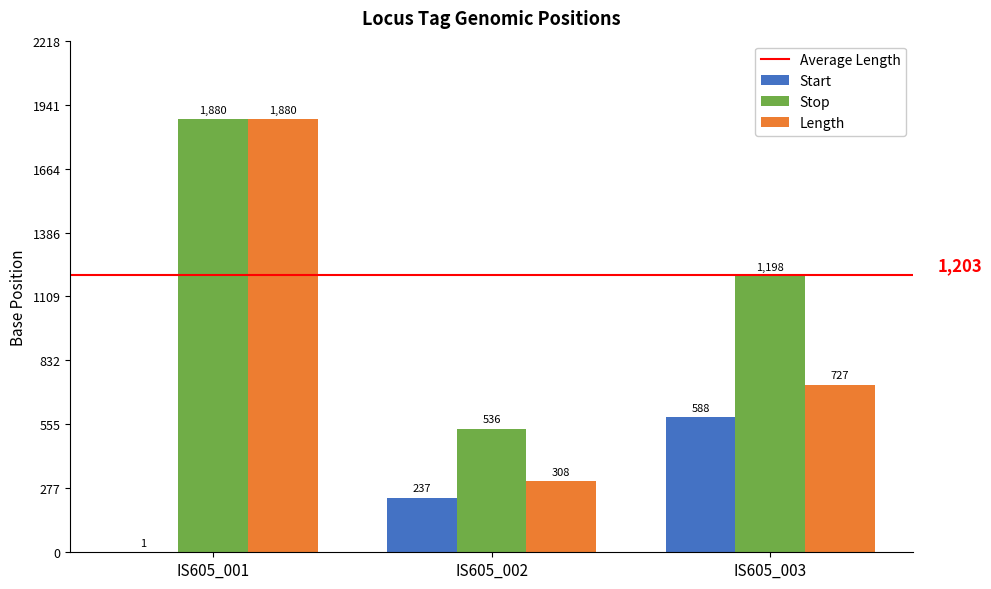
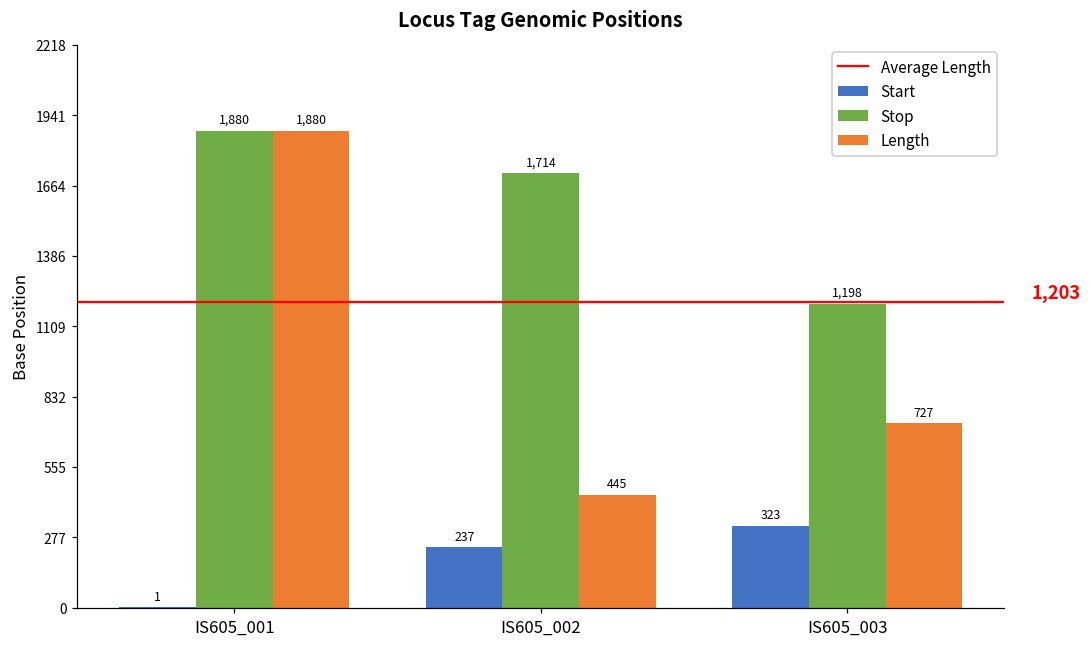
Stop, IS605_002: 536 -> 1,714
Length, IS605_002: 308 -> 445
Start, IS605_003: 588 -> 323
